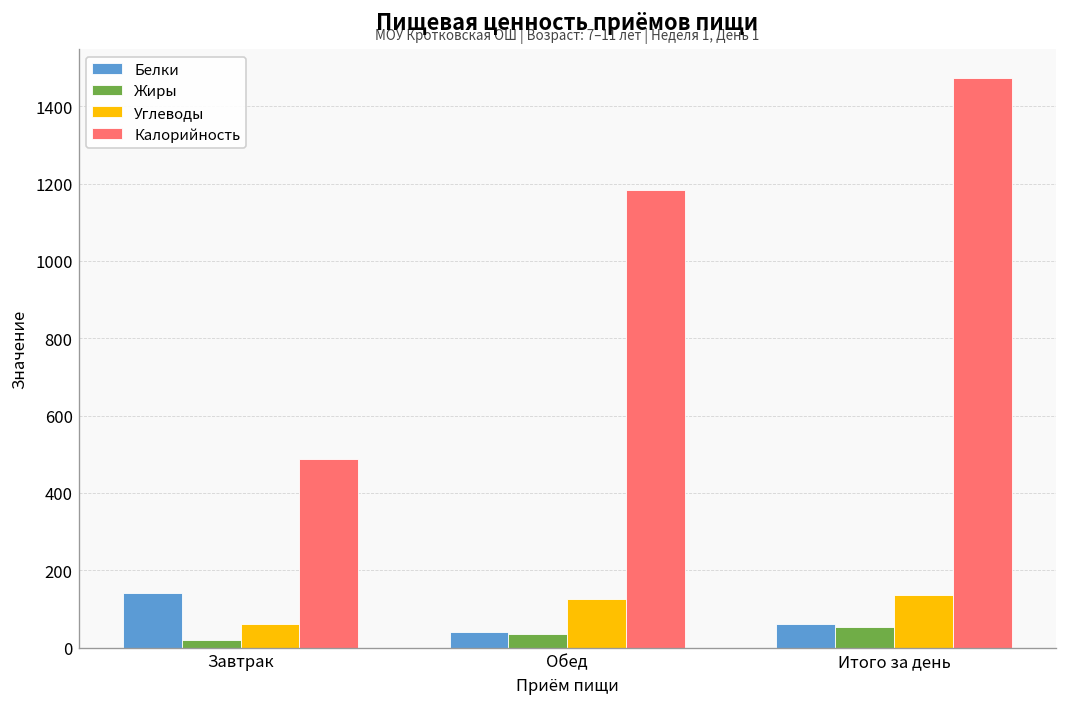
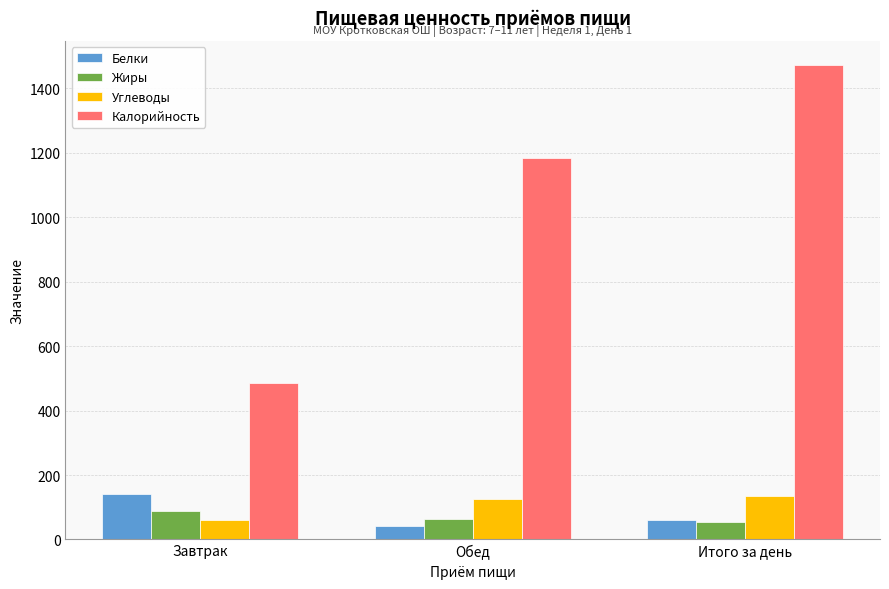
Жиры, Завтрак: 20 -> 90
Жиры, Обед: 40 -> 60
